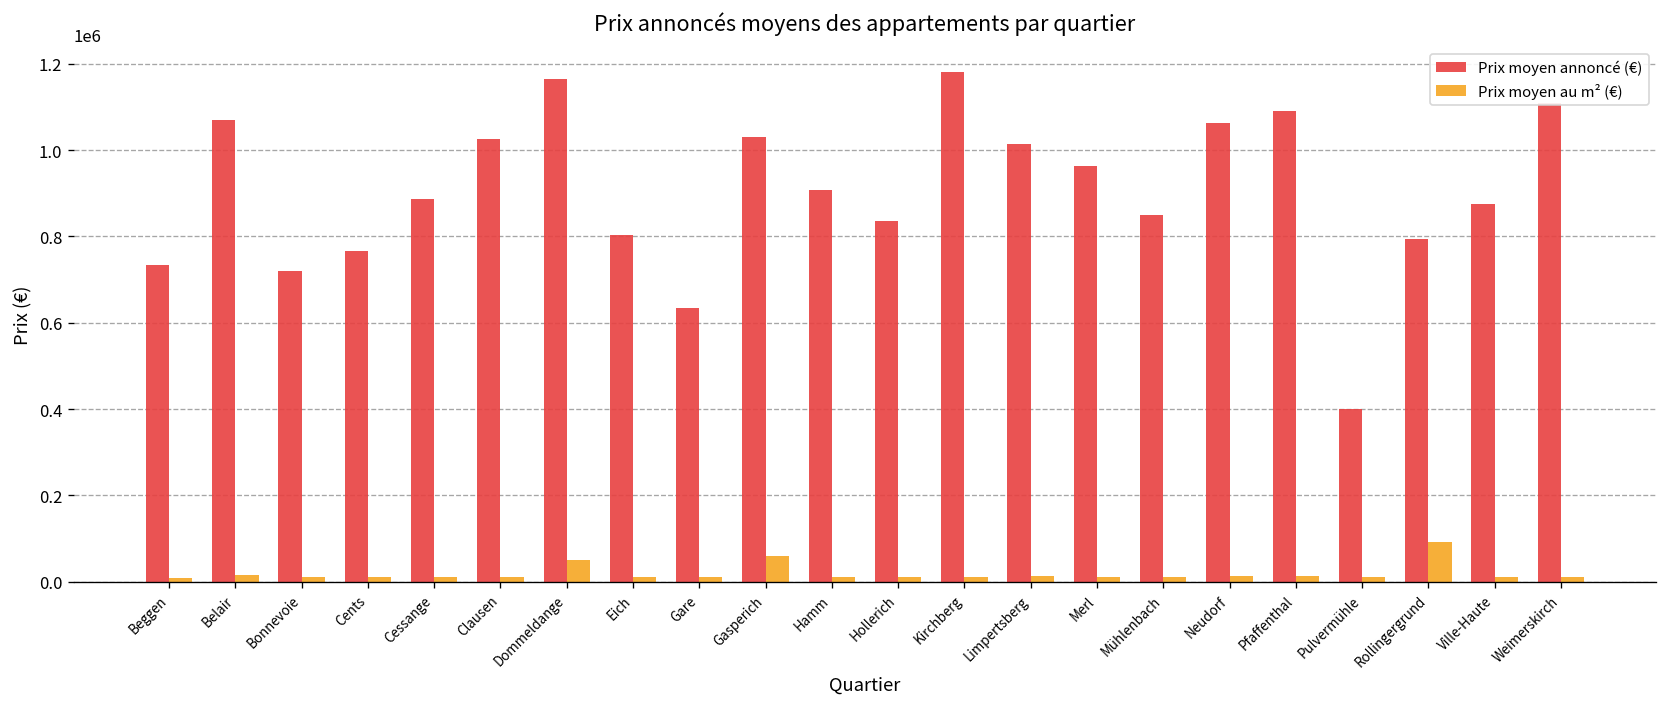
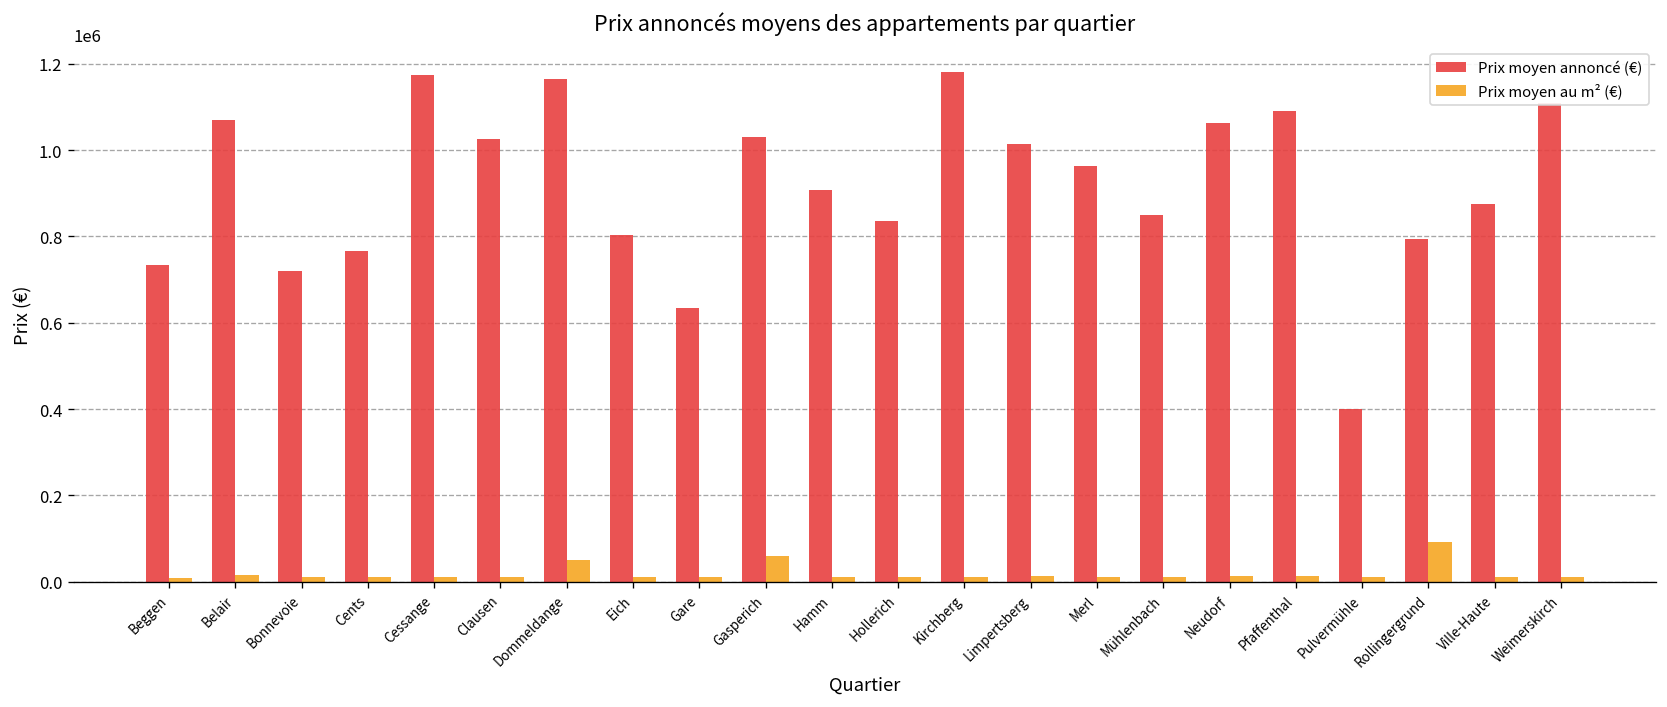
Prix moyen annoncé (€), Cessange: 890000 -> 1170000
